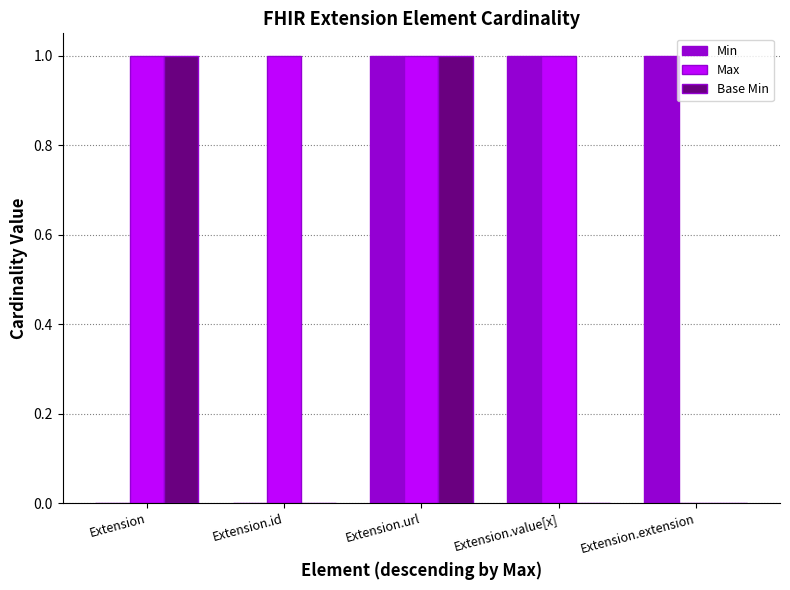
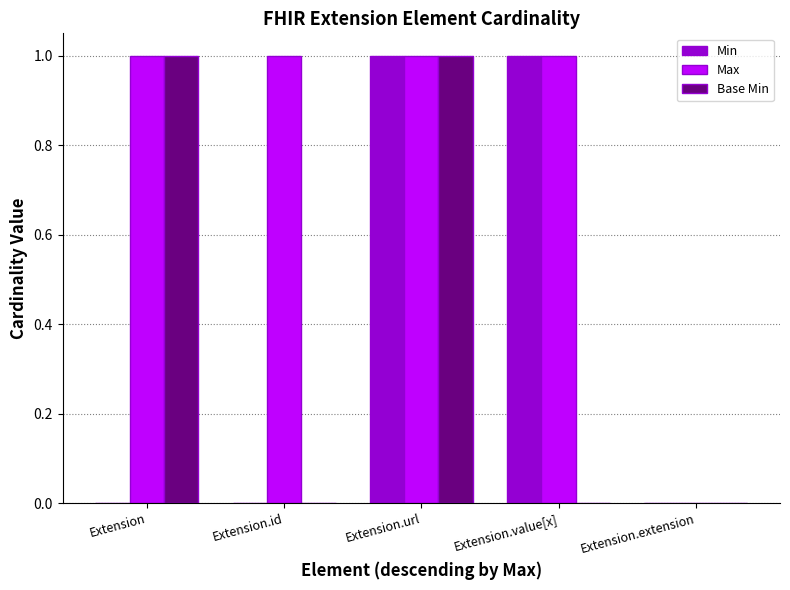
Min, Extension.extension: 1 -> 0
